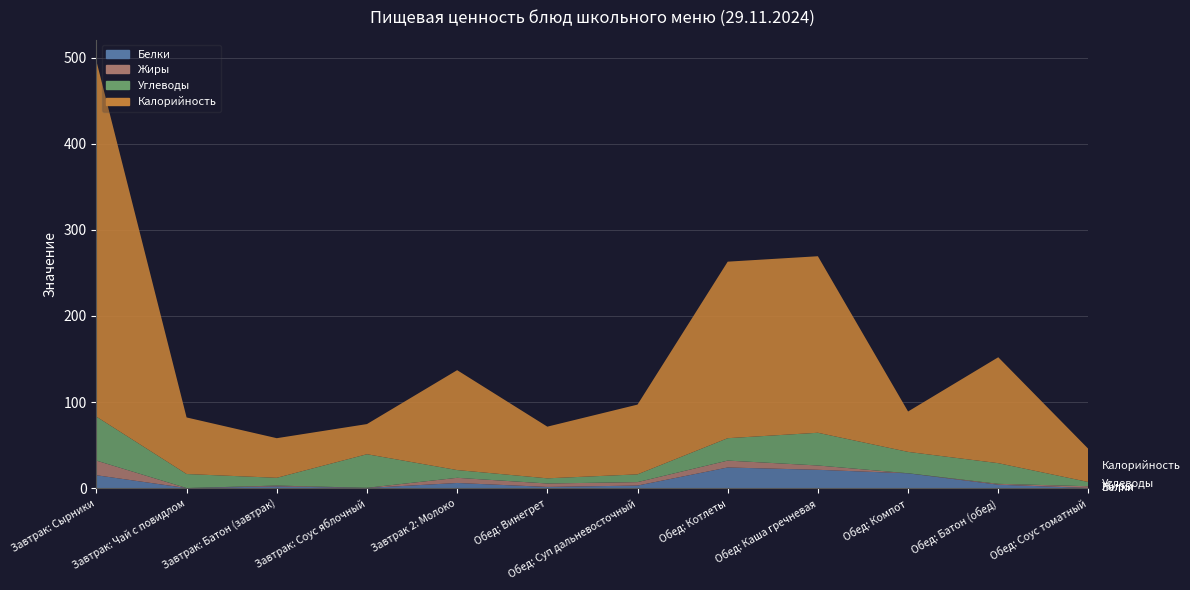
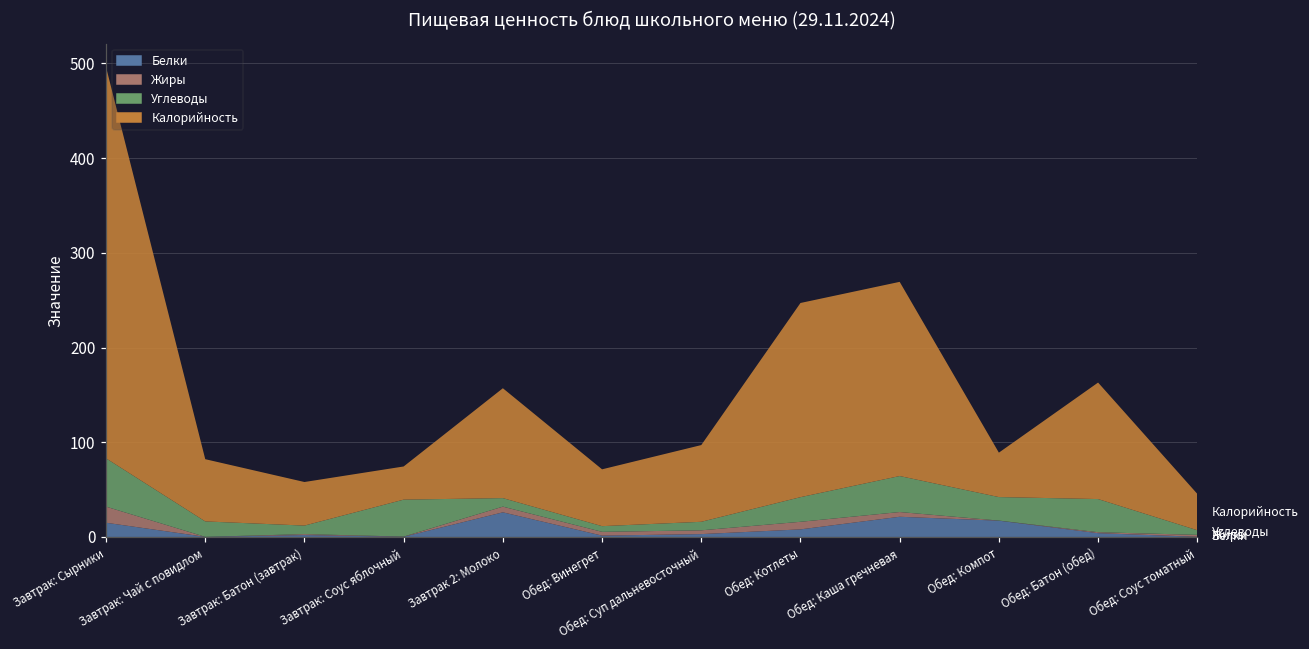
Белки, Завтрак 2: Молоко: 10 -> 30
Белки, Обед: Котлеты: 20 -> 10
Углеводы, Обед: Батон (обед): 20 -> 40
